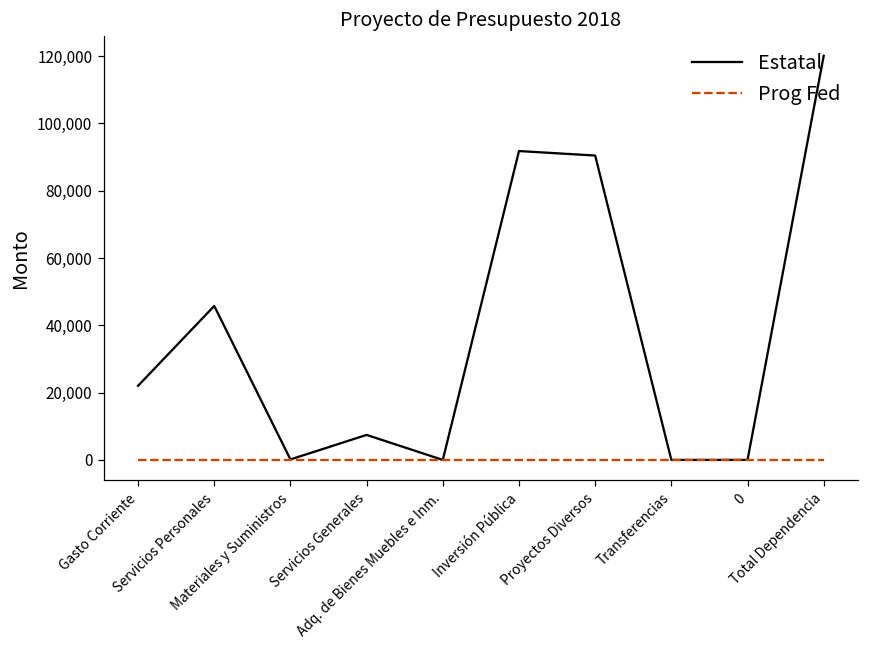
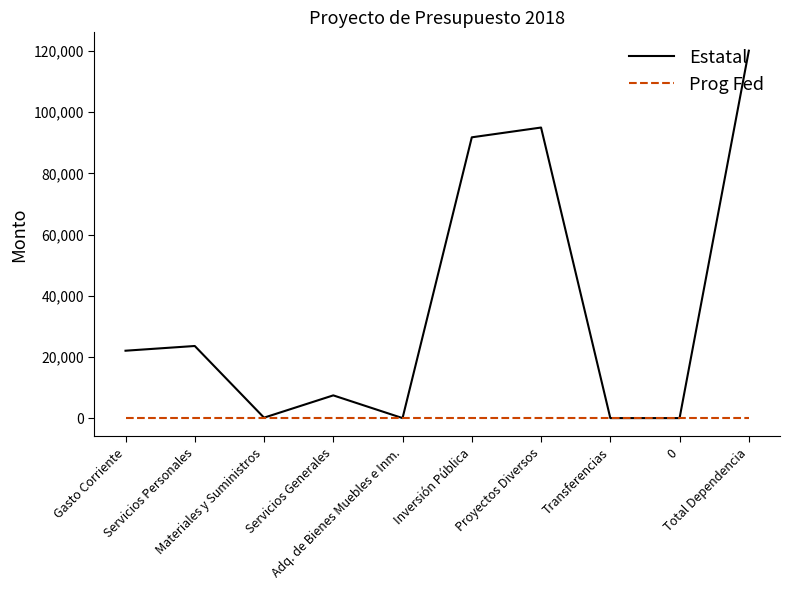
Estatal, Servicios Personales: 46,000 -> 24,000
Estatal, Proyectos Diversos: 90,000 -> 95,000
